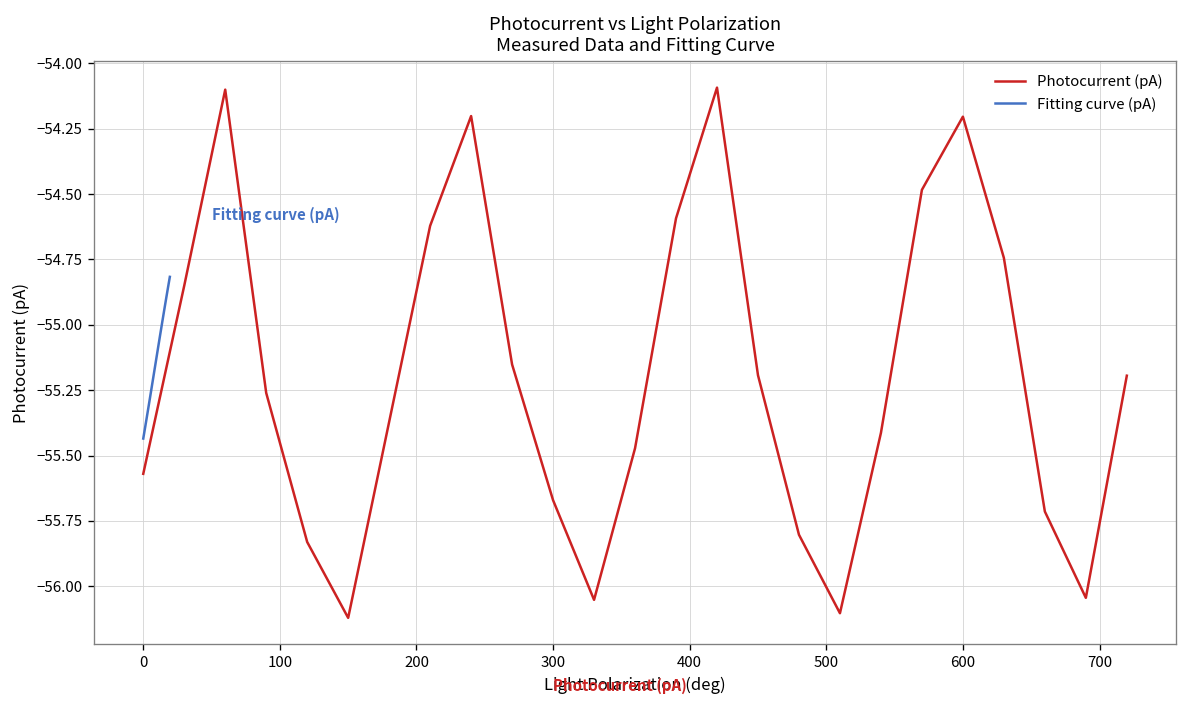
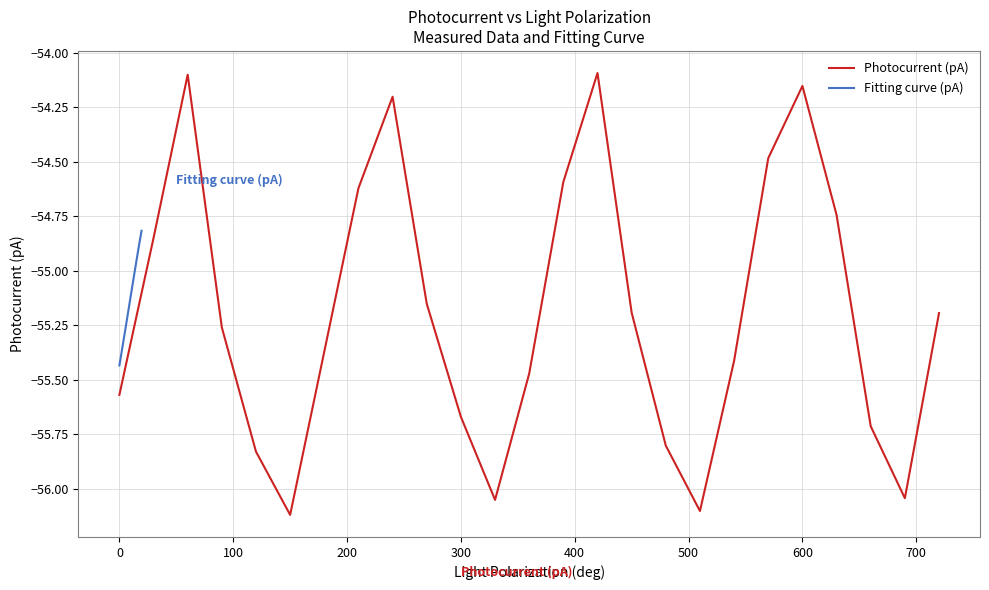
Photocurrent (pA), 600: -54.20 -> -54.15
